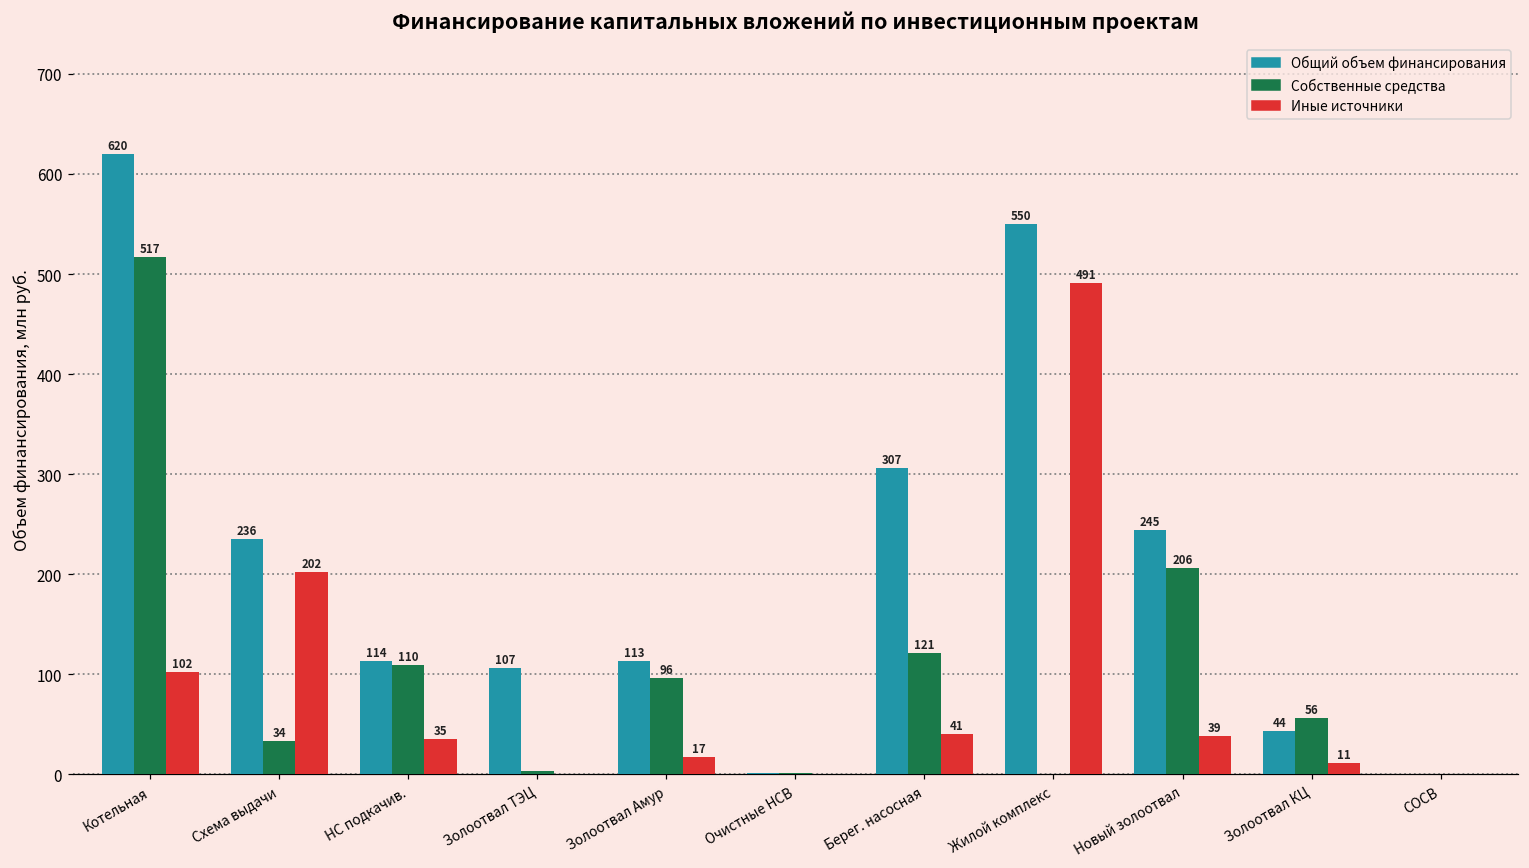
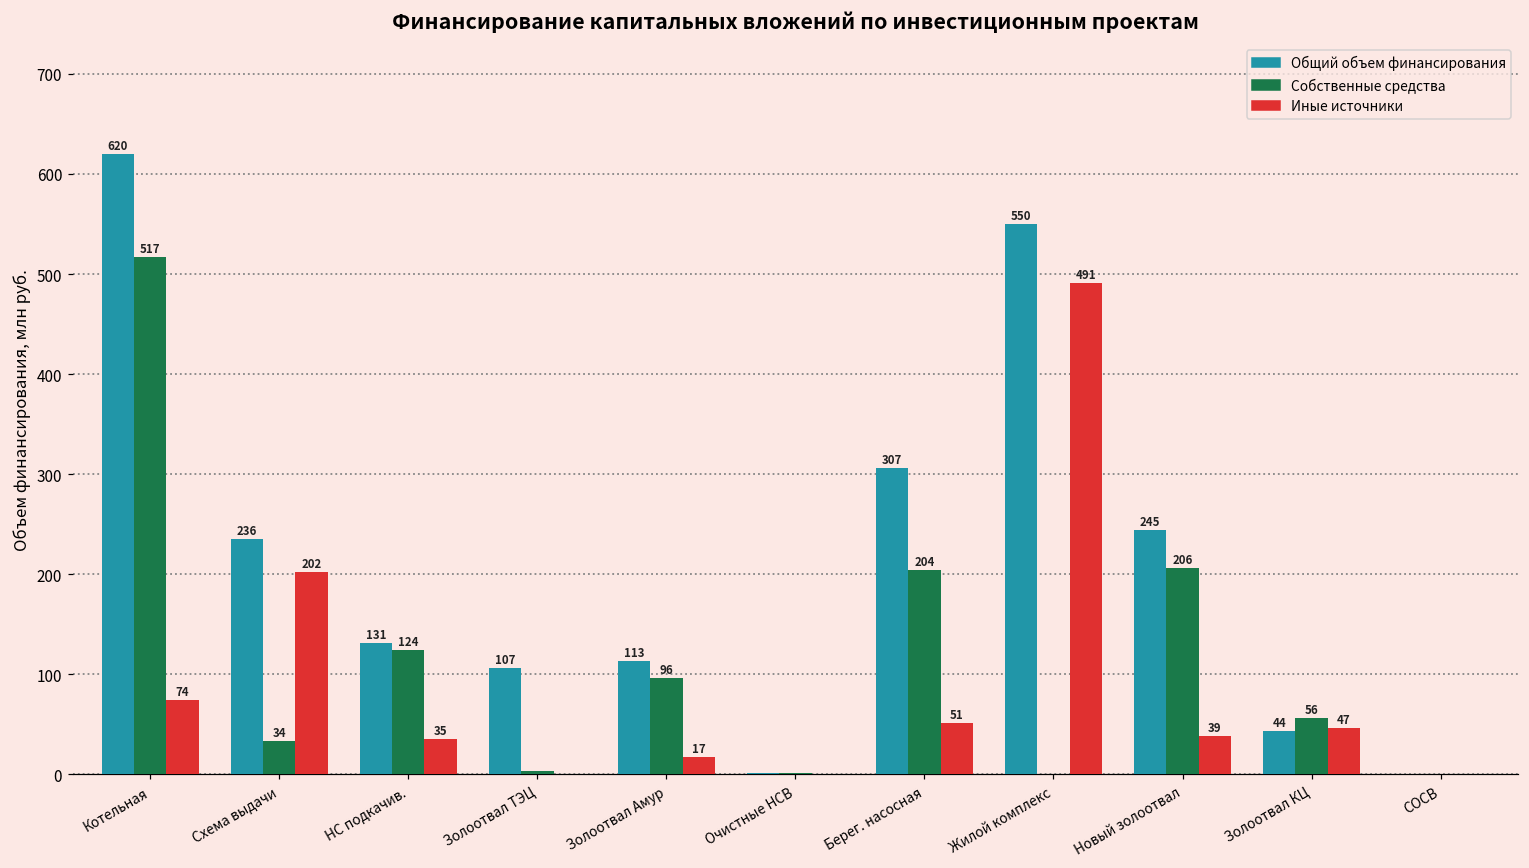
Иные источники, Котельная: 102 -> 74
Общий объем финансирования, НС подкачив.: 114 -> 131
Собственные средства, НС подкачив.: 110 -> 124
Собственные средства, Берег. насосная: 121 -> 204
Иные источники, Берег. насосная: 41 -> 51
Иные источники, Золоотвал КЦ: 11 -> 47
